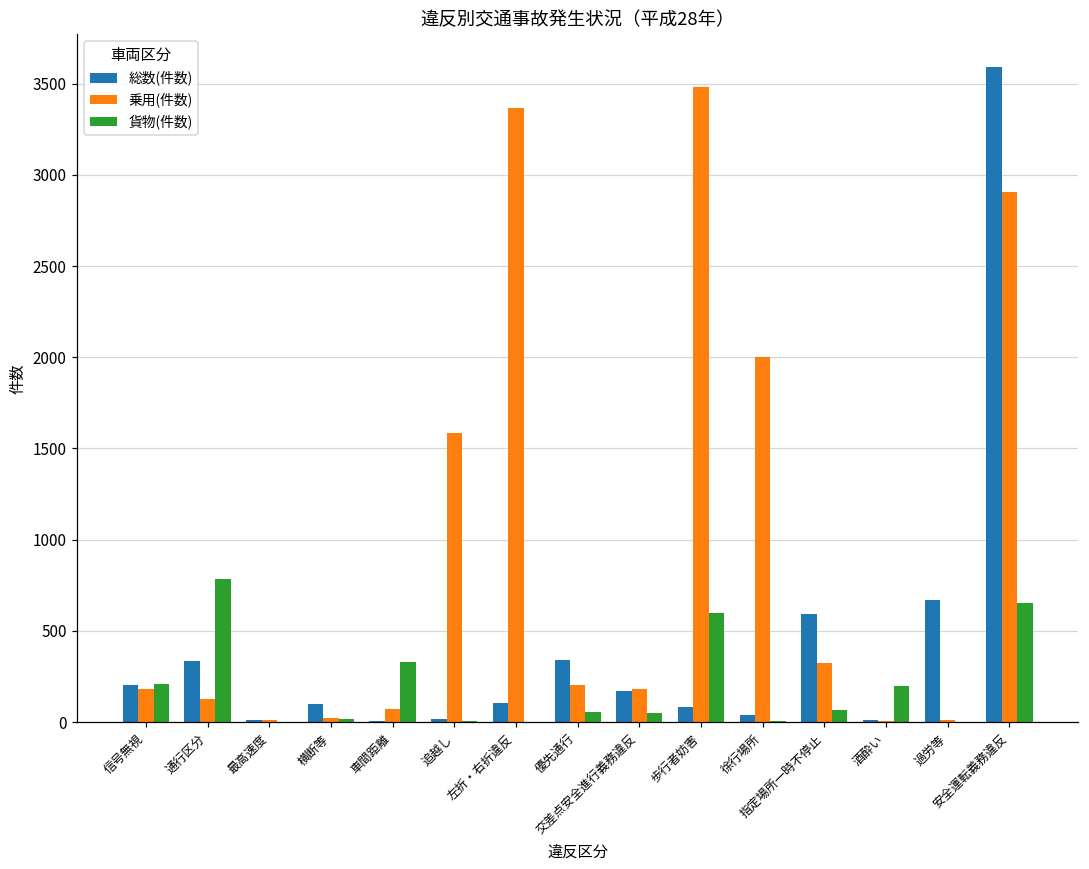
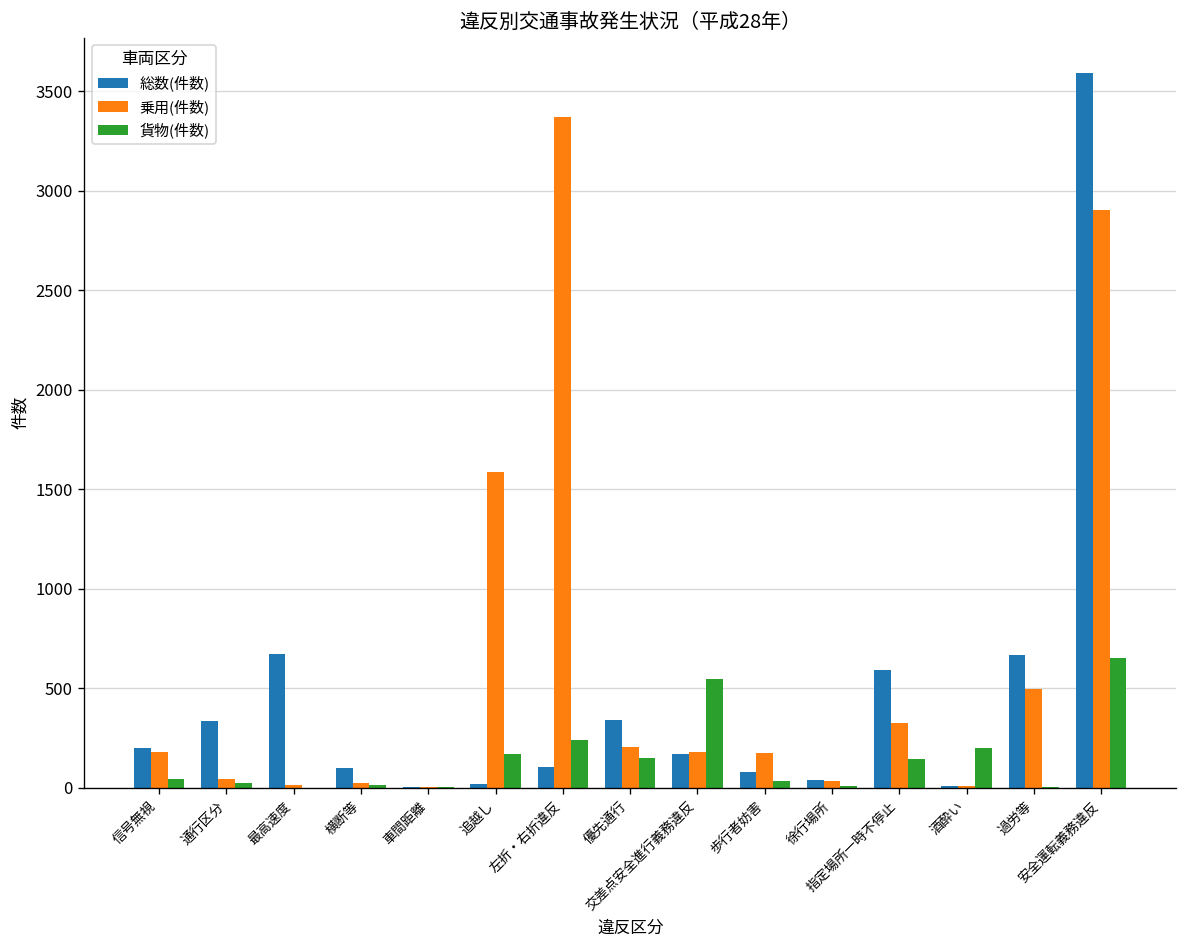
貨物(件数), 信号無視: 210 -> 50
乗用(件数), 通行区分: 130 -> 50
貨物(件数), 通行区分: 790 -> 30
総数(件数), 最高速度: 10 -> 670
乗用(件数), 車間距離: 70 -> 0
貨物(件数), 車間距離: 330 -> 0
貨物(件数), 追越し: 10 -> 170
貨物(件数), 左折・右折違反: 0 -> 240
貨物(件数), 優先通行: 60 -> 150
貨物(件数), 交差点安全進行義務違反: 50 -> 550
乗用(件数), 歩行者妨害: 3480 -> 180
貨物(件数), 歩行者妨害: 600 -> 30
乗用(件数), 徐行場所: 2000 -> 30
貨物(件数), 指定場所一時不停止: 60 -> 140
乗用(件数), 過労等: 10 -> 490
